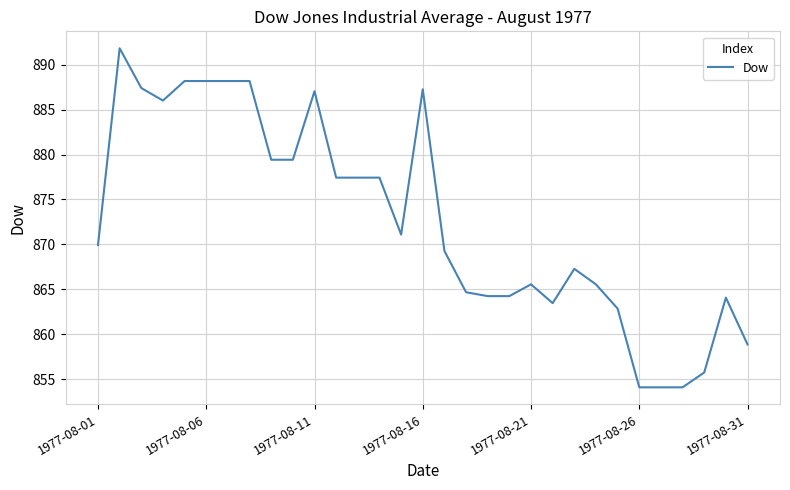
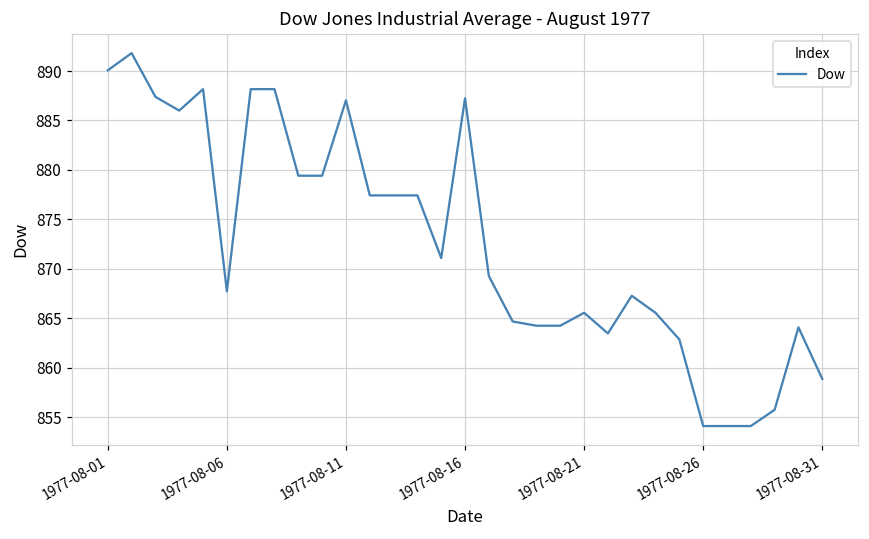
1977-08-01: 870 -> 890
1977-08-06: 888 -> 868
